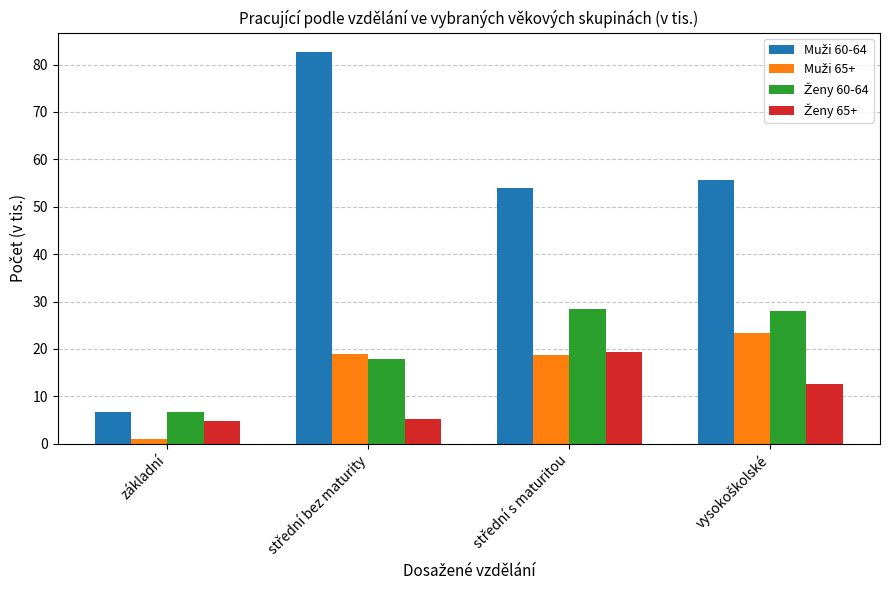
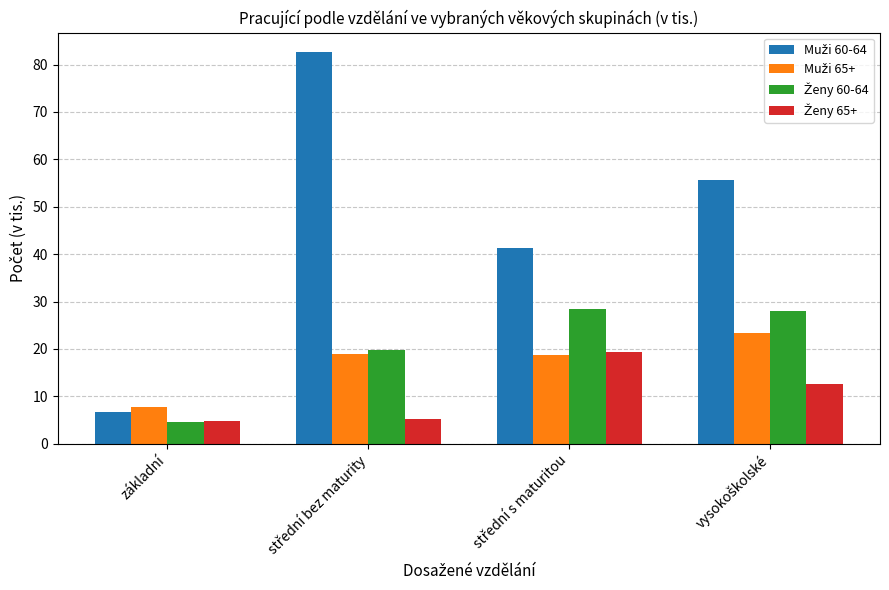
Muži 65+, základní: 1 -> 8
Ženy 60-64, základní: 7 -> 4
Ženy 60-64, střední bez maturity: 18 -> 20
Muži 60-64, střední s maturitou: 54 -> 41
